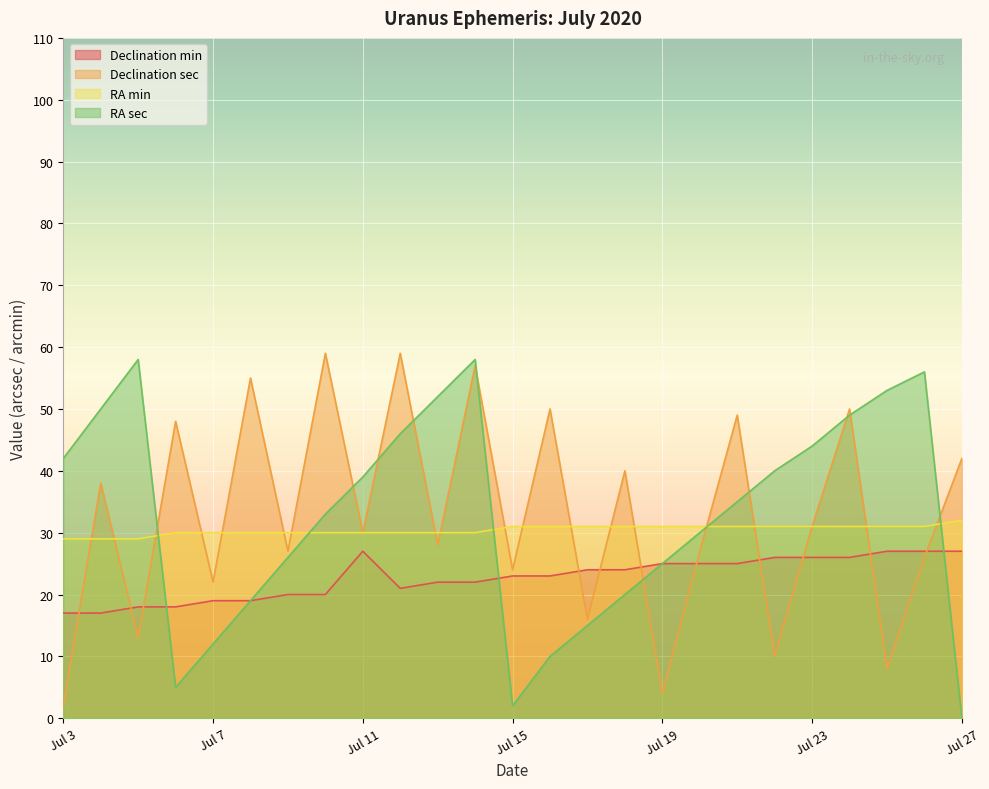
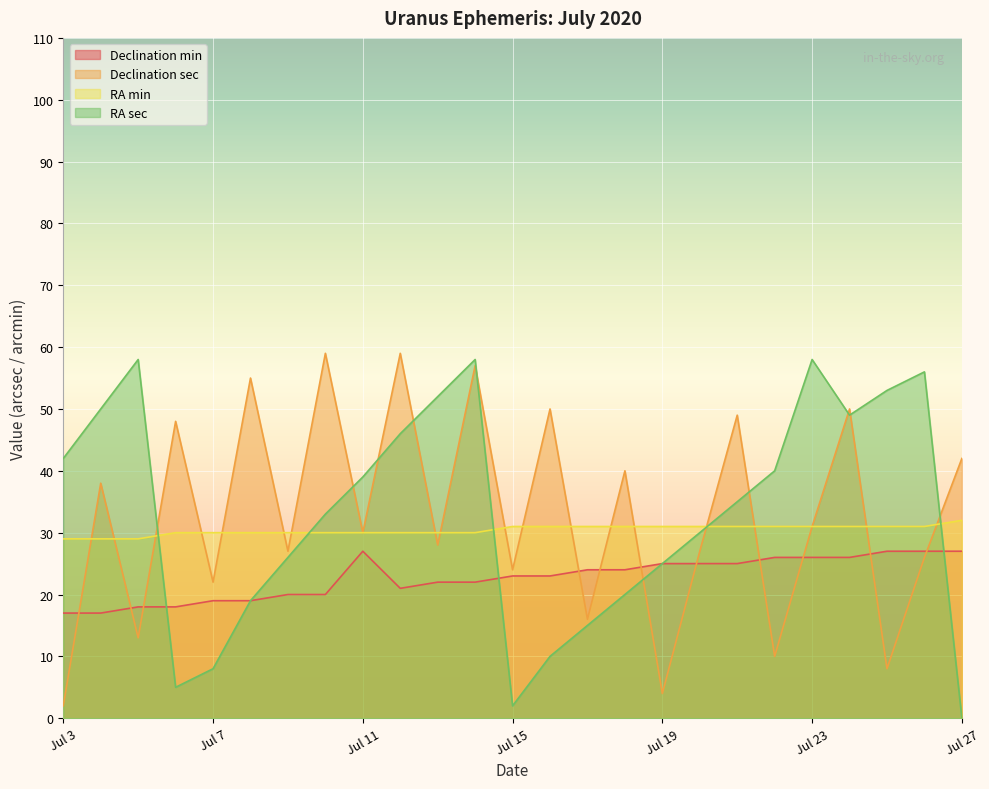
RA sec, Jul 7: 12 -> 8
RA sec, Jul 23: 44 -> 58
